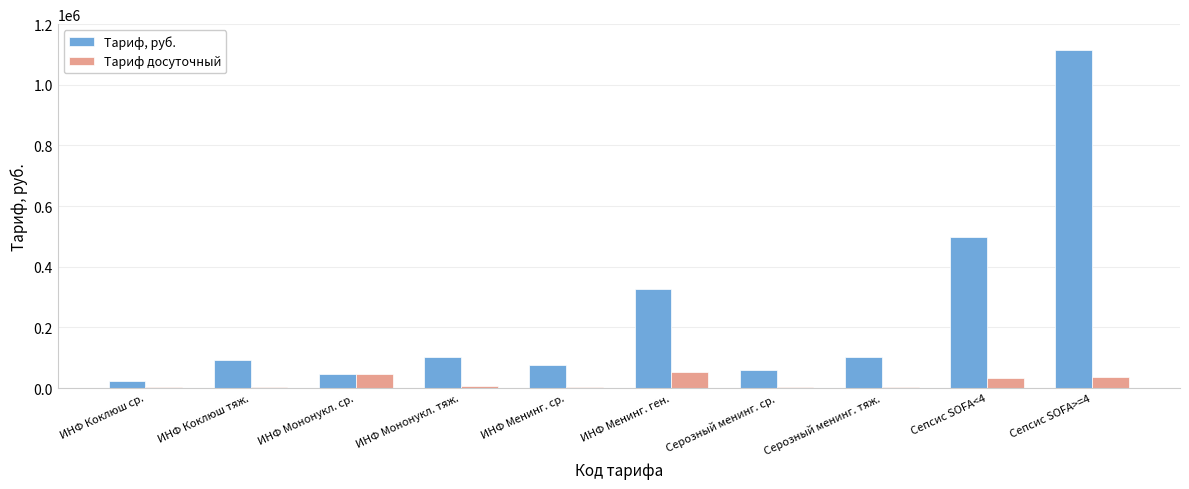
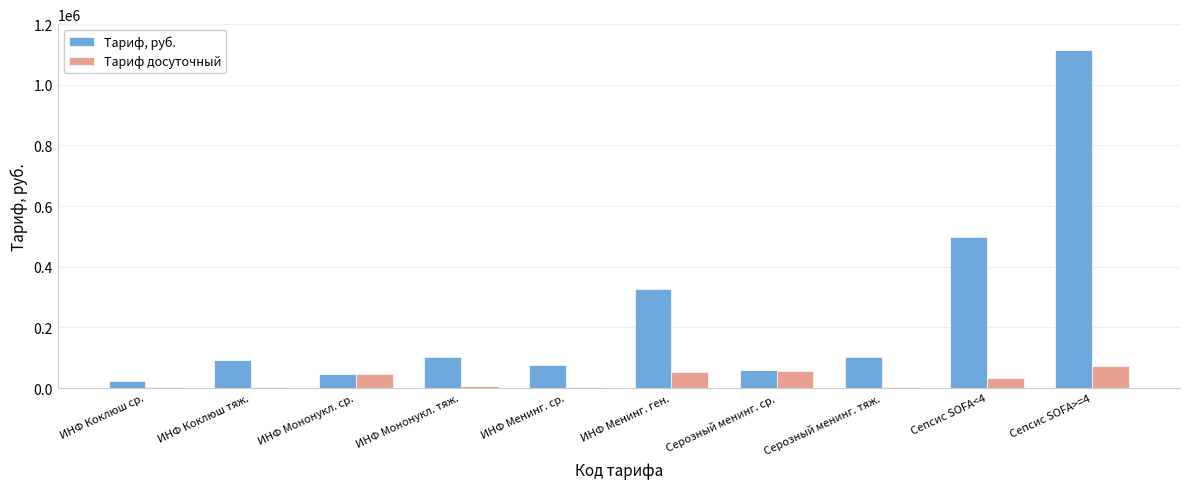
Тариф досуточный, Серозный менинг. ср.: 0 -> 60000
Тариф досуточный, Сепсис SOFA>=4: 40000 -> 70000
